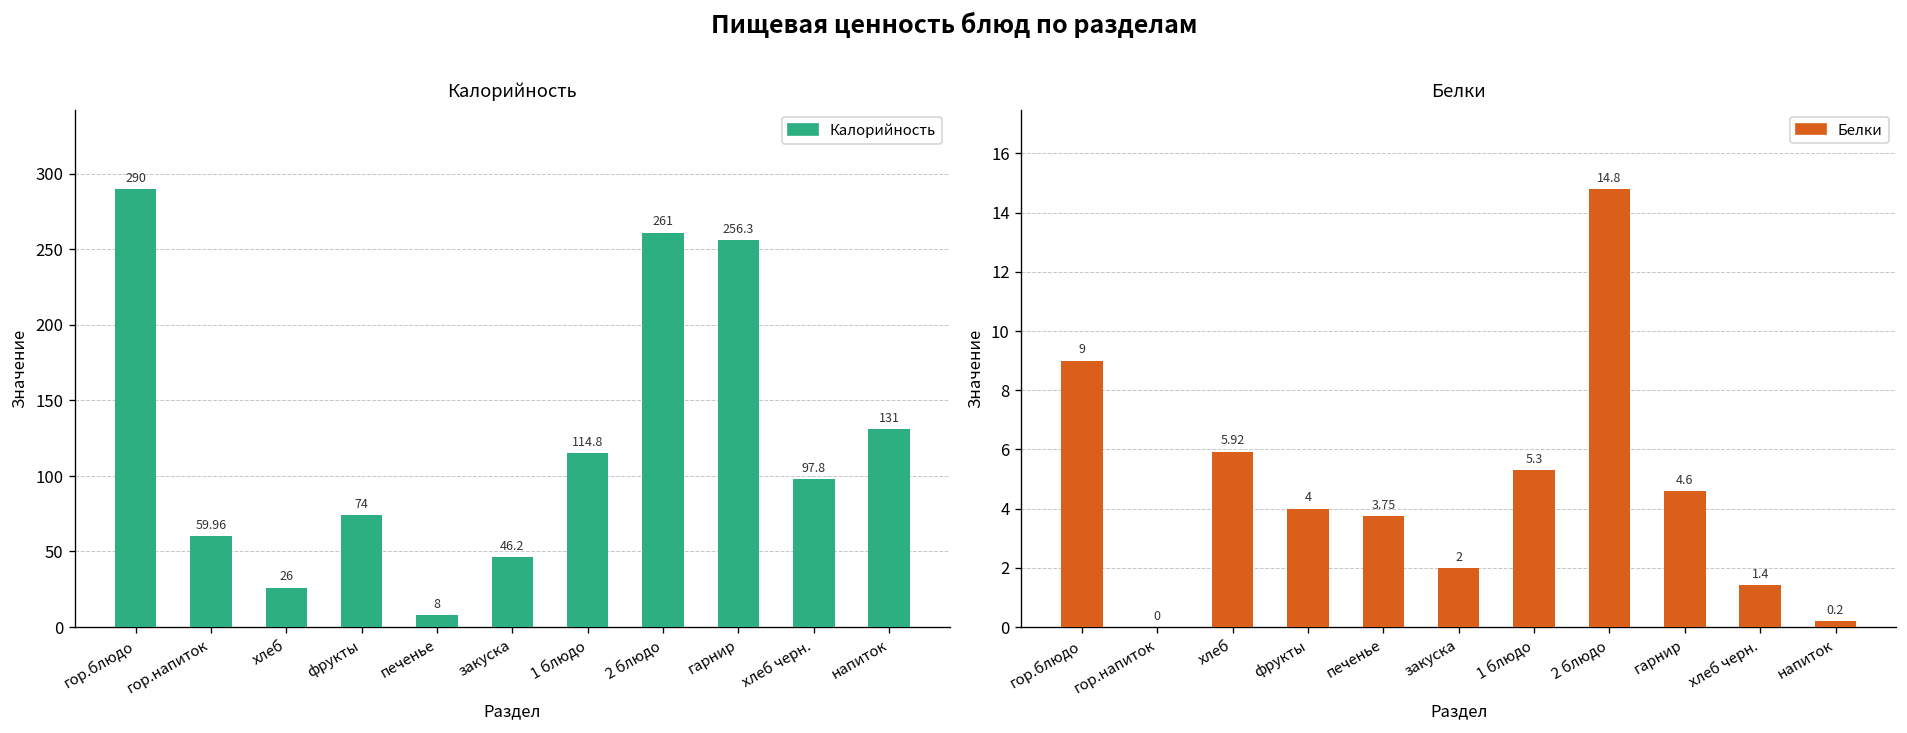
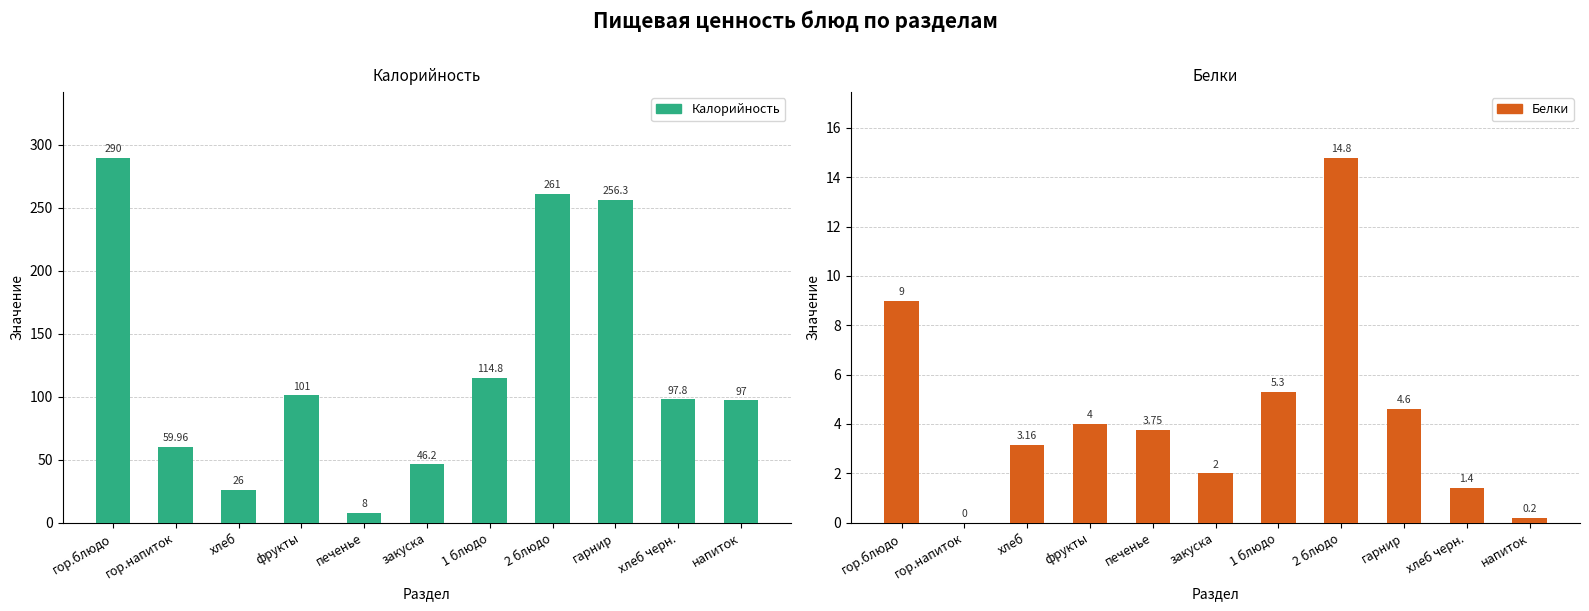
Калорийность, фрукты: 74 -> 101
Калорийность, напиток: 131 -> 97
Белки, хлеб: 5.92 -> 3.16
